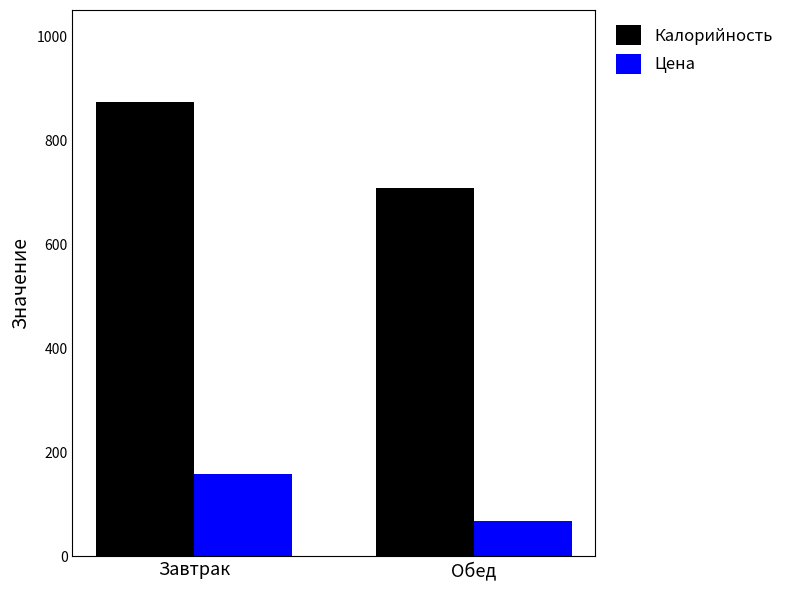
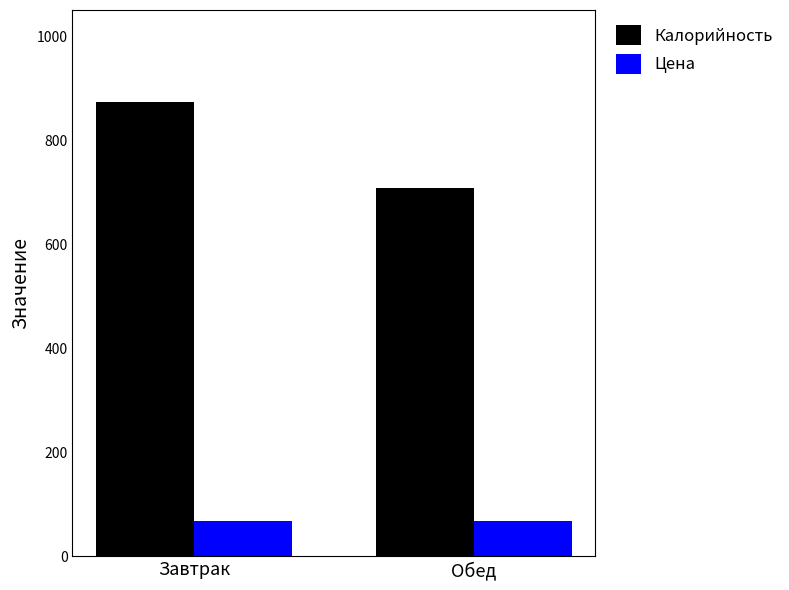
Цена, Завтрак: 160 -> 70
